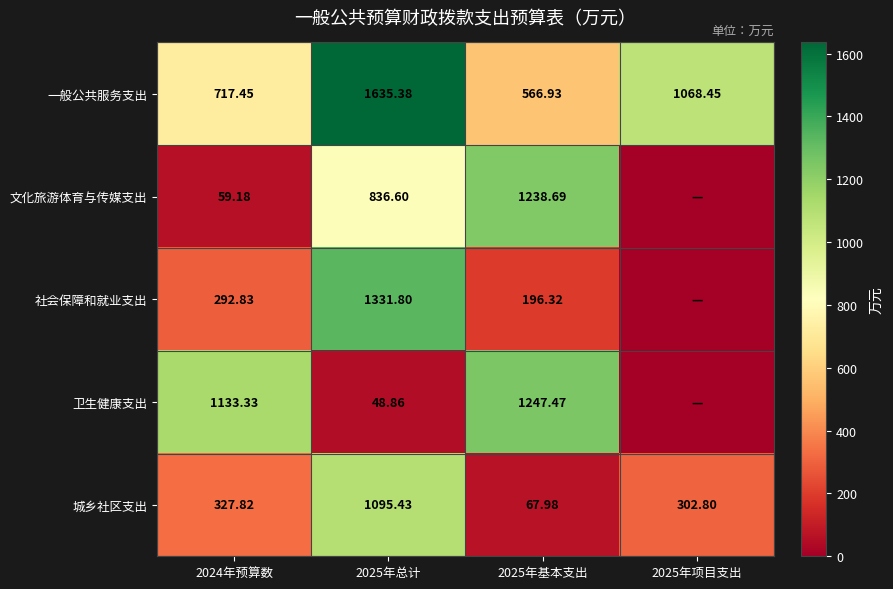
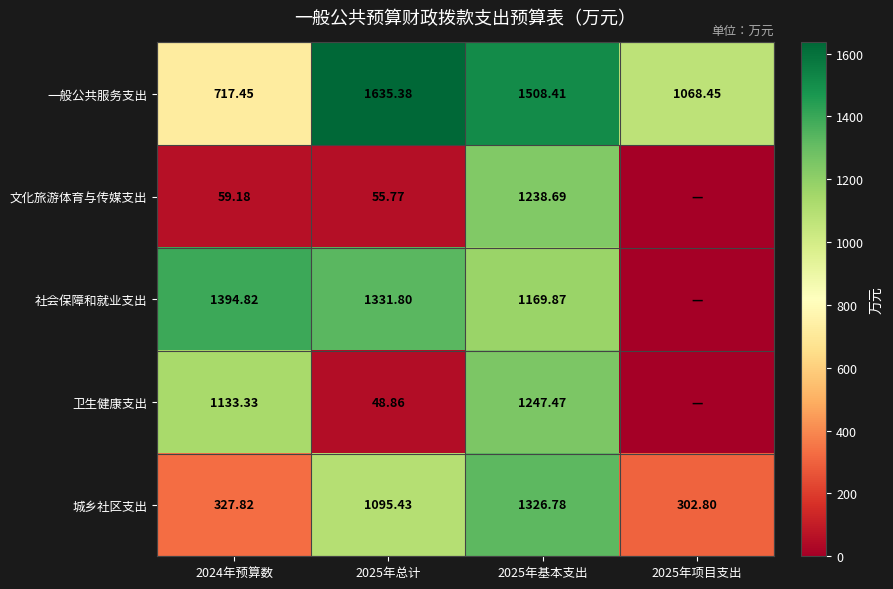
一般公共服务支出, 2025年基本支出: 566.93 -> 1508.41
文化旅游体育与传媒支出, 2025年总计: 836.60 -> 55.77
社会保障和就业支出, 2024年预算数: 292.83 -> 1394.82
社会保障和就业支出, 2025年基本支出: 196.32 -> 1169.87
城乡社区支出, 2025年基本支出: 67.98 -> 1326.78
